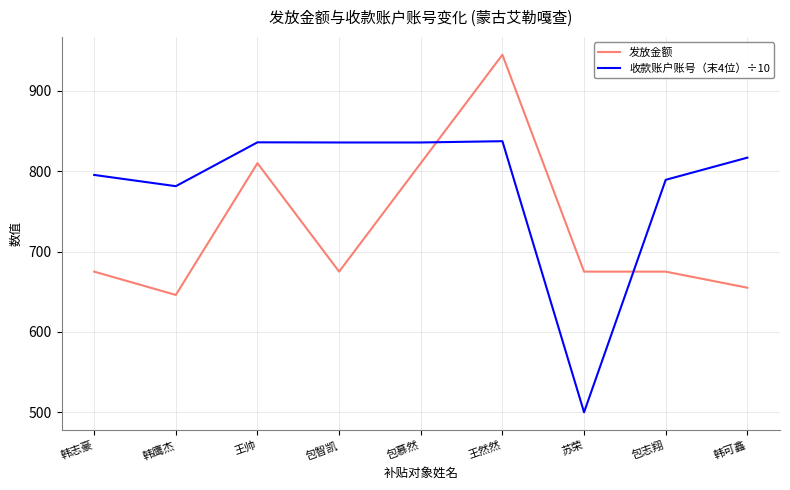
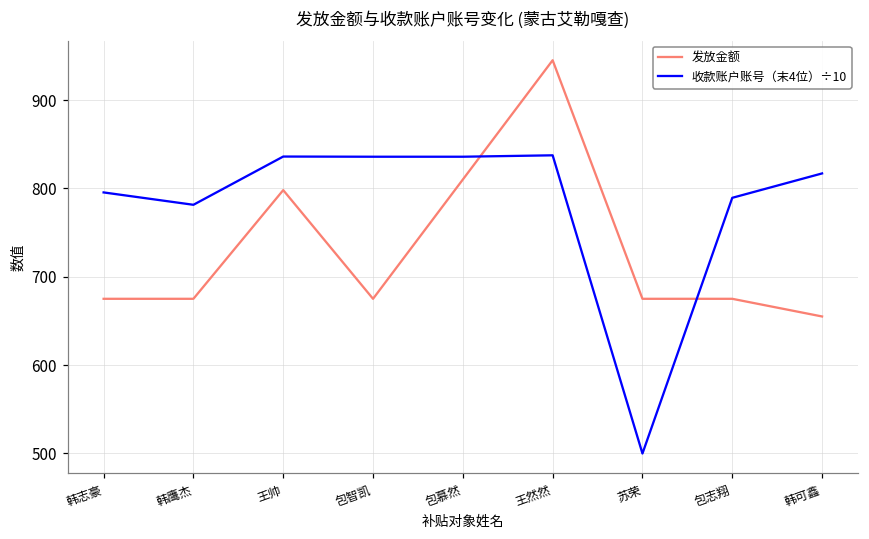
发放金额, 韩鹰杰: 650 -> 680
发放金额, 王帅: 810 -> 800
